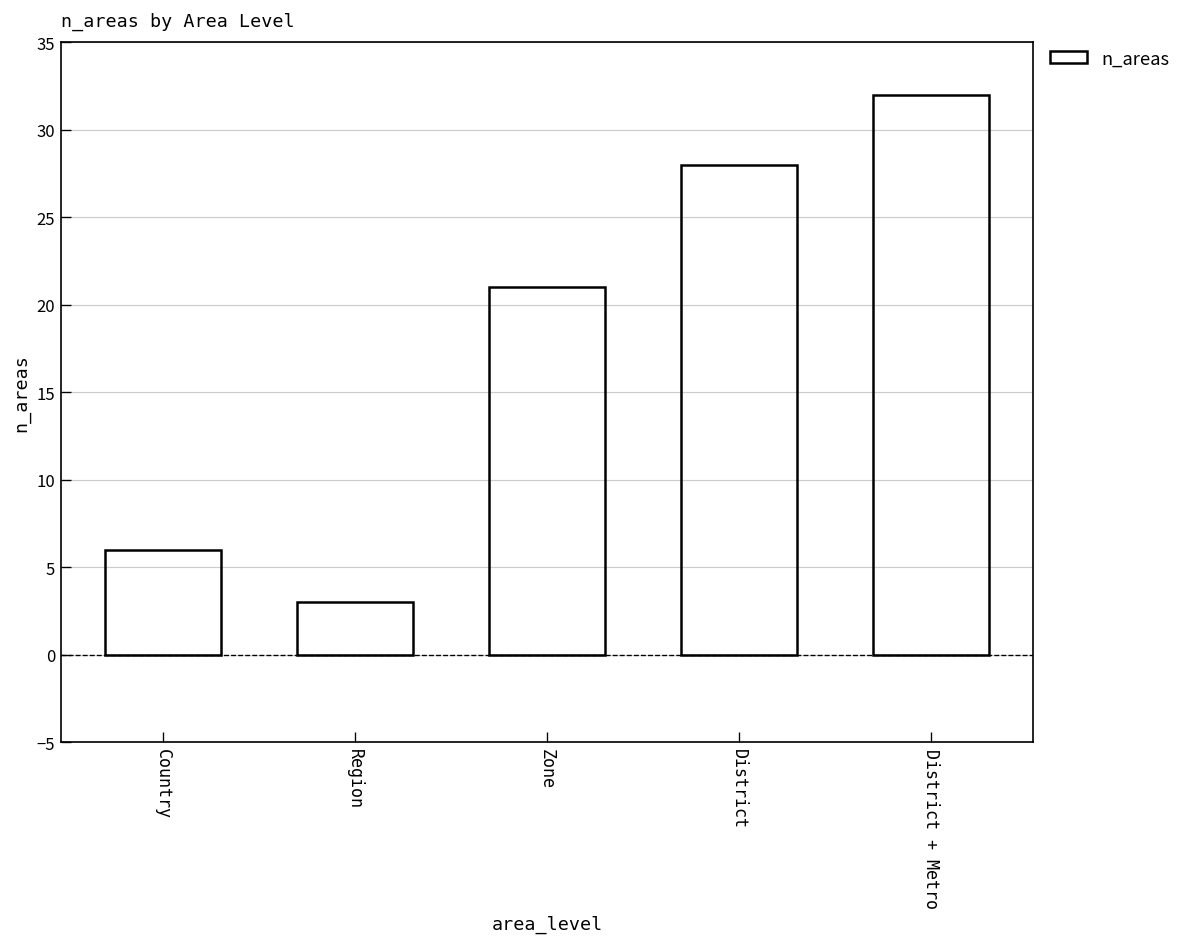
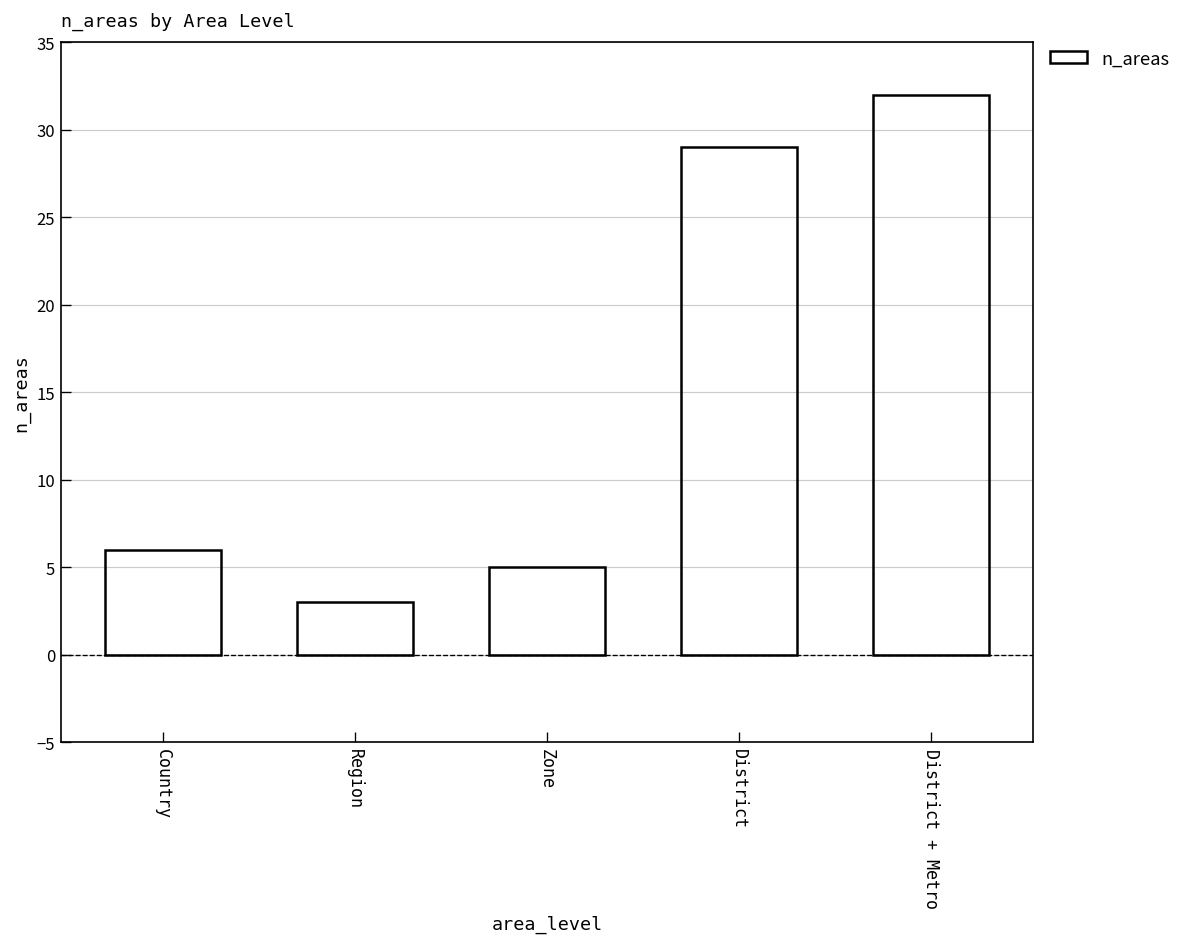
Zone: 21 -> 5
District: 28 -> 29
